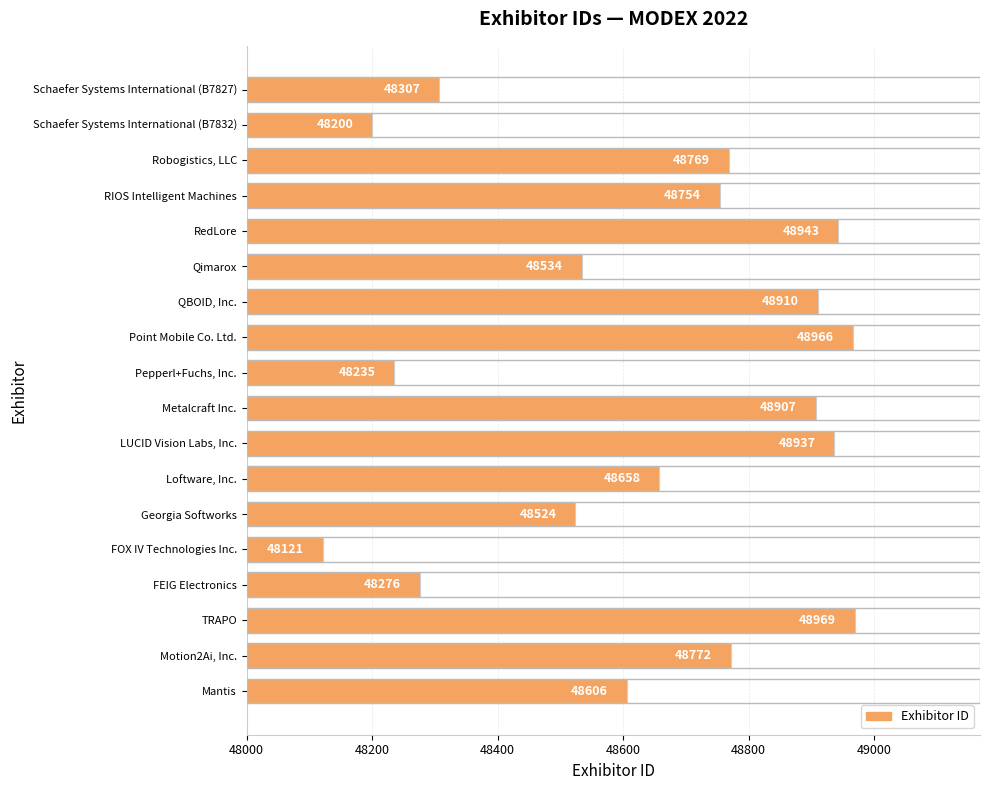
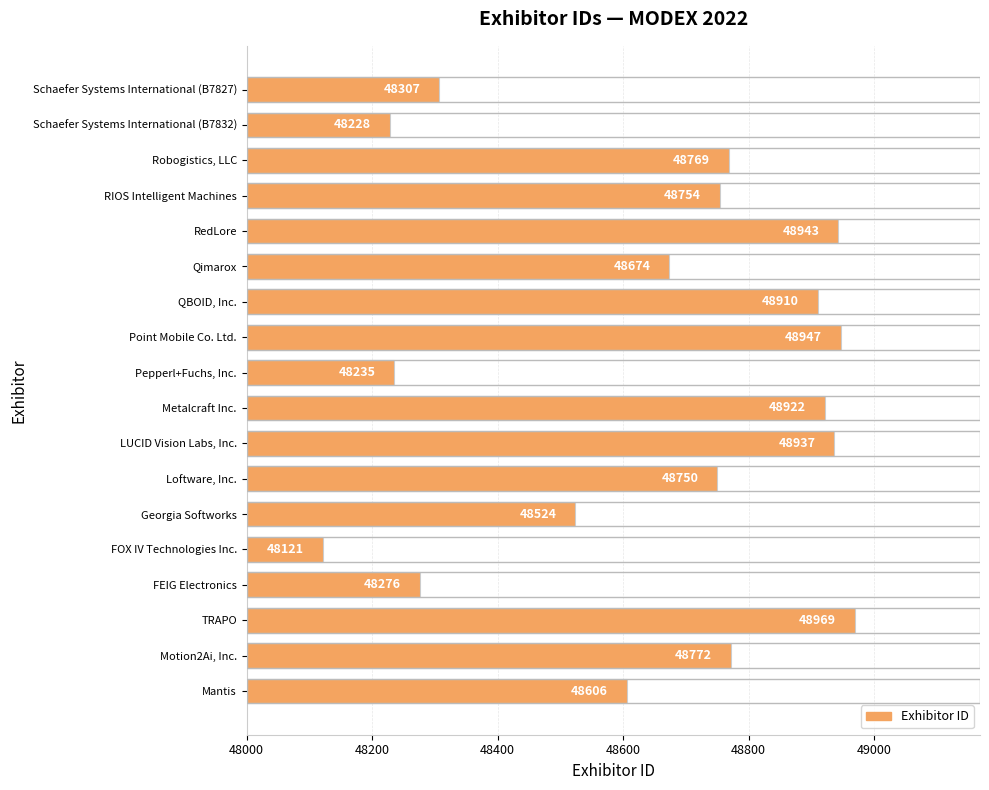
Schaefer Systems International (B7832): 48200 -> 48228
Qimarox: 48534 -> 48674
Point Mobile Co. Ltd.: 48966 -> 48947
Metalcraft Inc.: 48907 -> 48922
Loftware, Inc.: 48658 -> 48750
